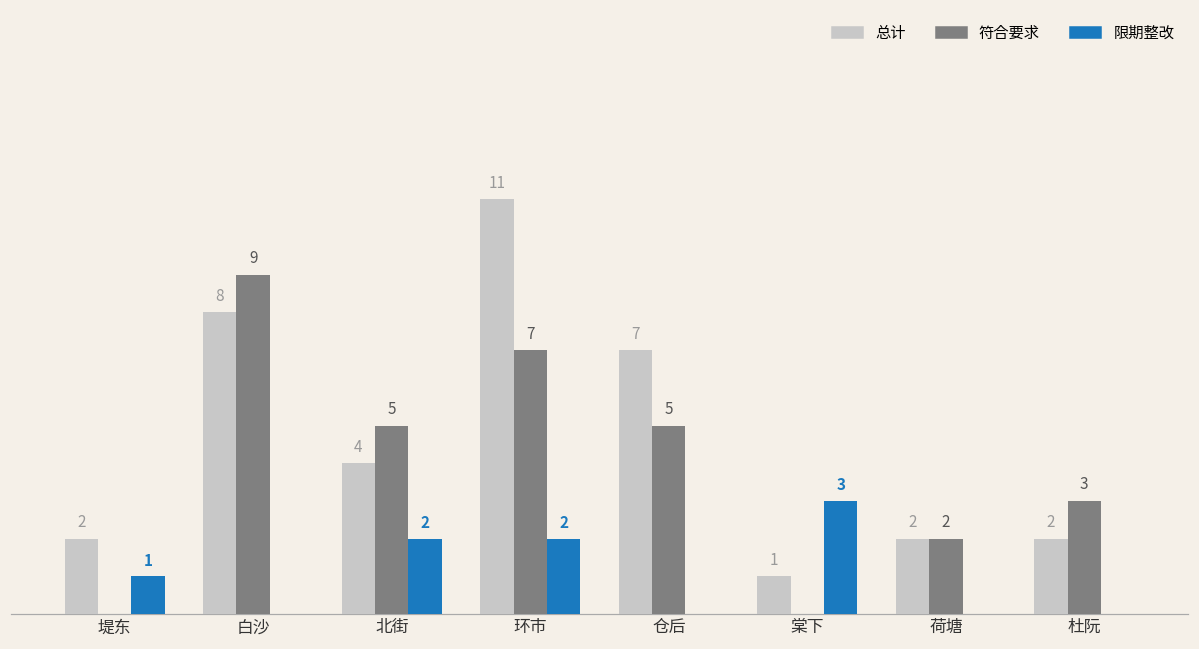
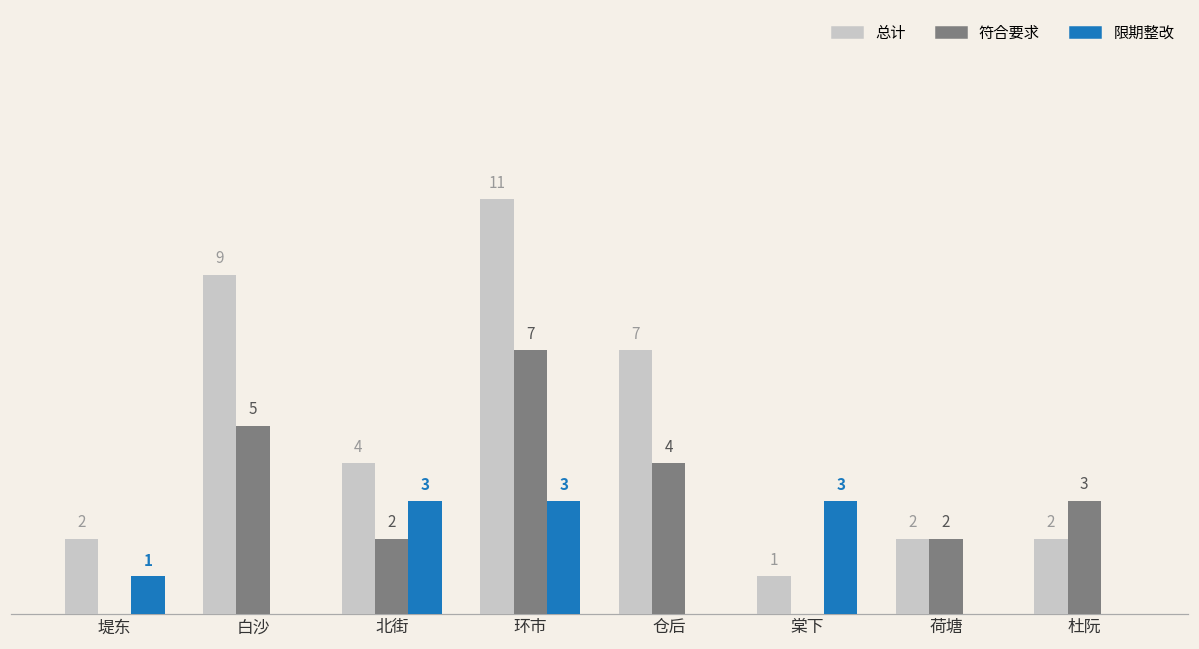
总计, 白沙: 8 -> 9
符合要求, 白沙: 9 -> 5
符合要求, 北街: 5 -> 2
限期整改, 北街: 2 -> 3
限期整改, 环市: 2 -> 3
符合要求, 仓后: 5 -> 4
